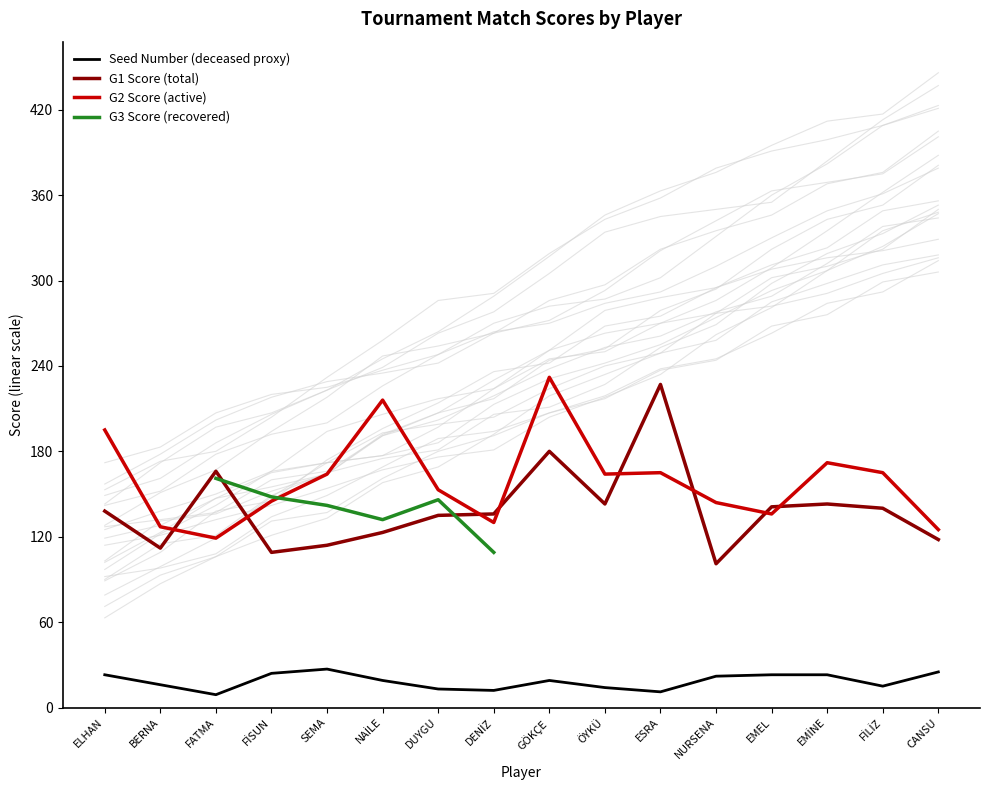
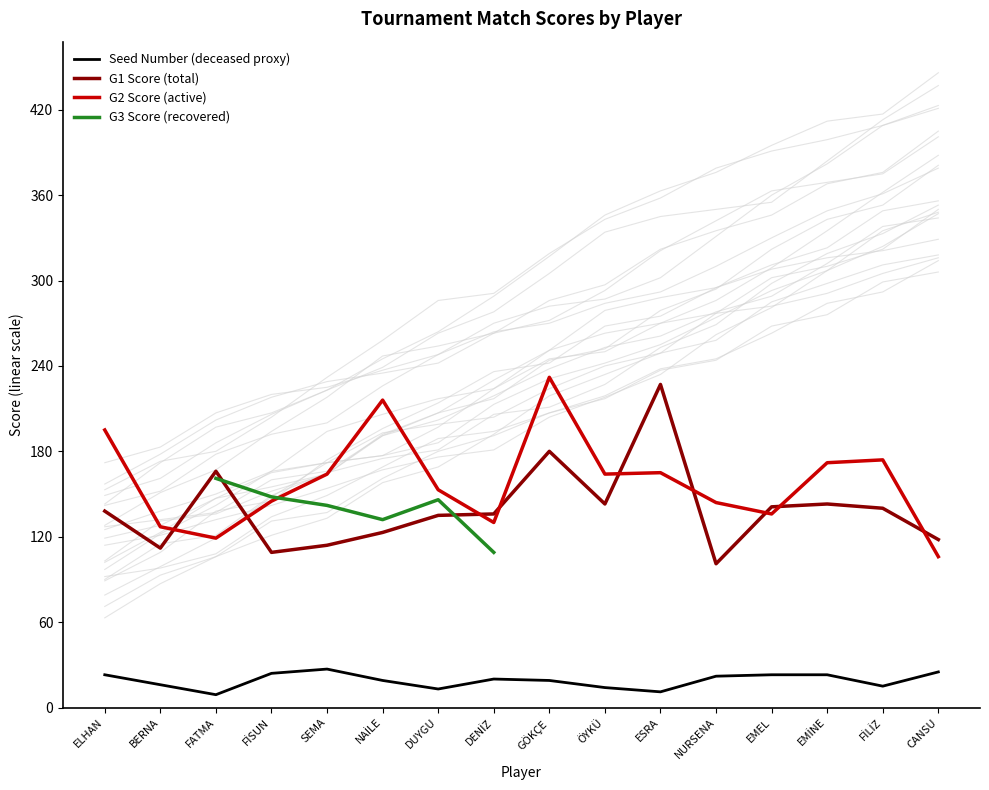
Seed Number (deceased proxy), DENİZ: 12 -> 20
G2 Score (active), FİLİZ: 165 -> 174
G2 Score (active), CANSU: 125 -> 106
